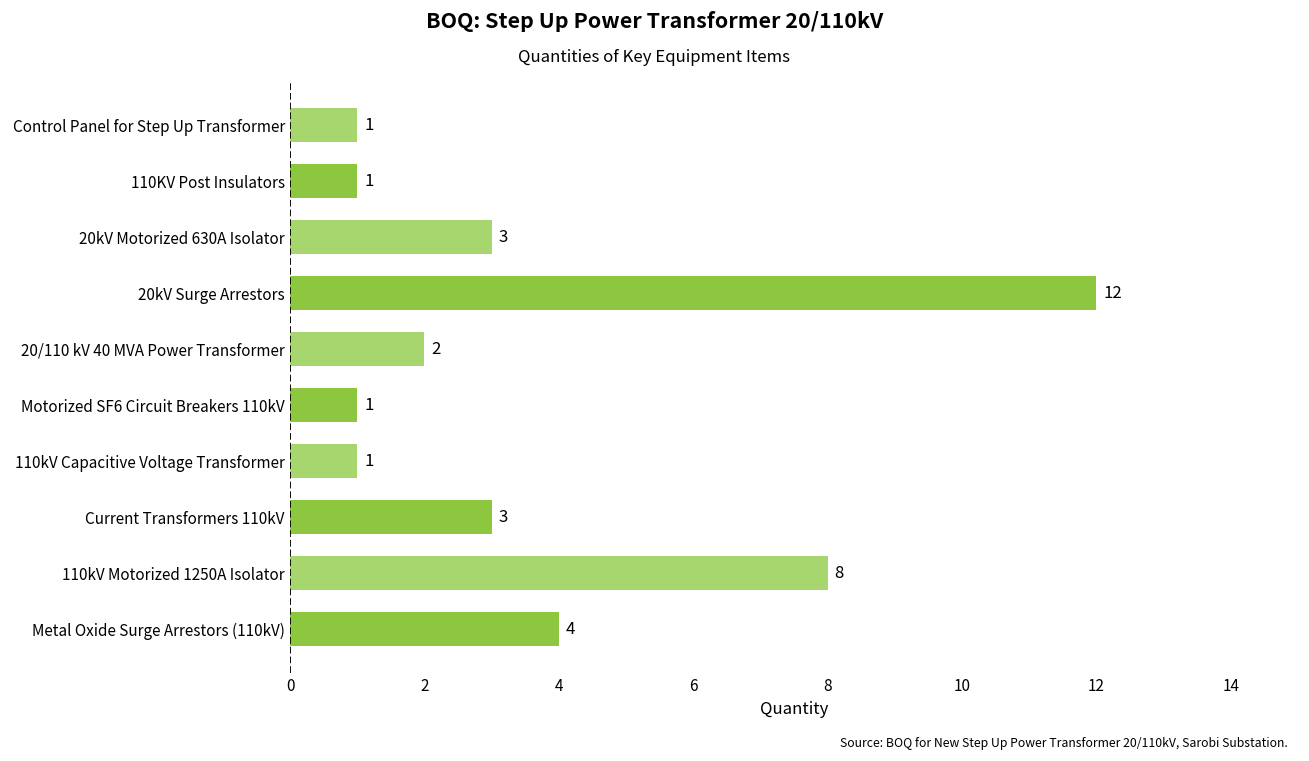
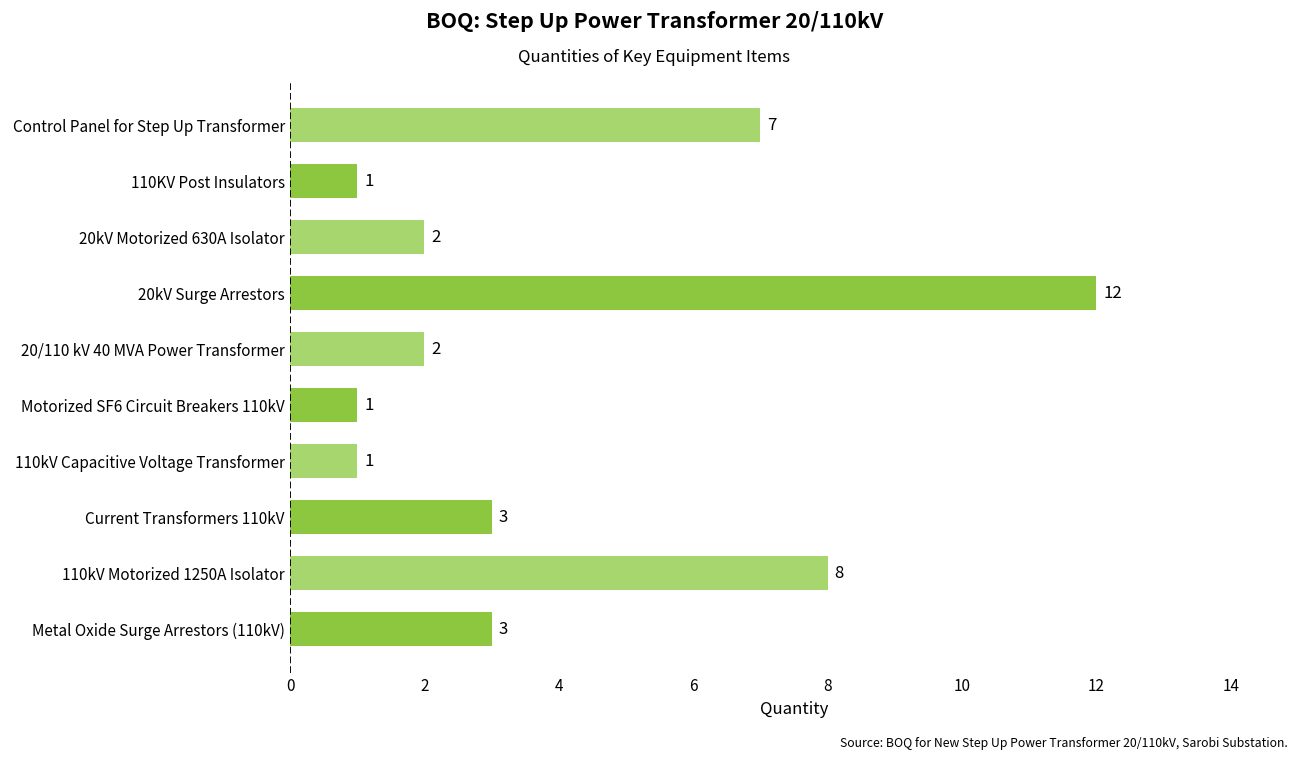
Control Panel for Step Up Transformer: 1 -> 7
20kV Motorized 630A Isolator: 3 -> 2
Metal Oxide Surge Arrestors (110kV): 4 -> 3
